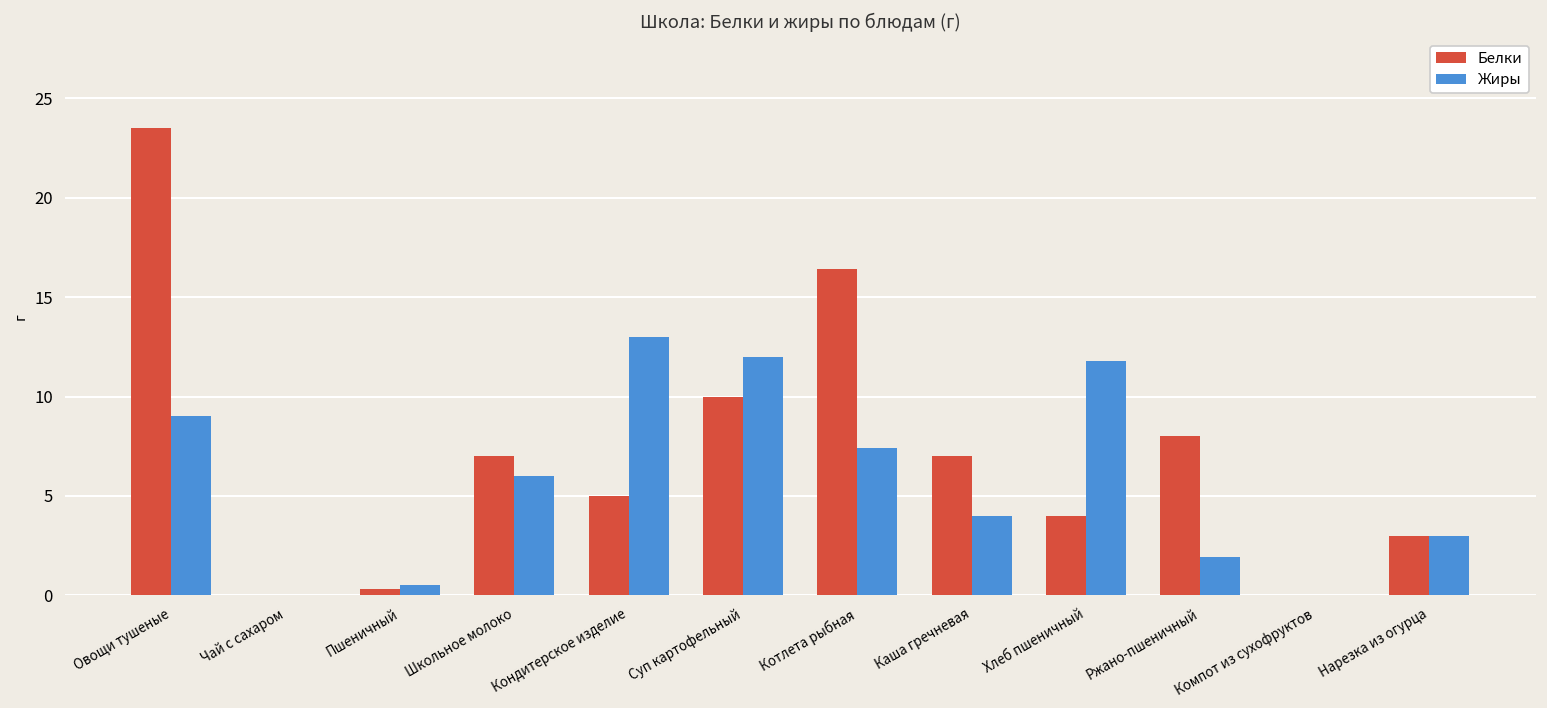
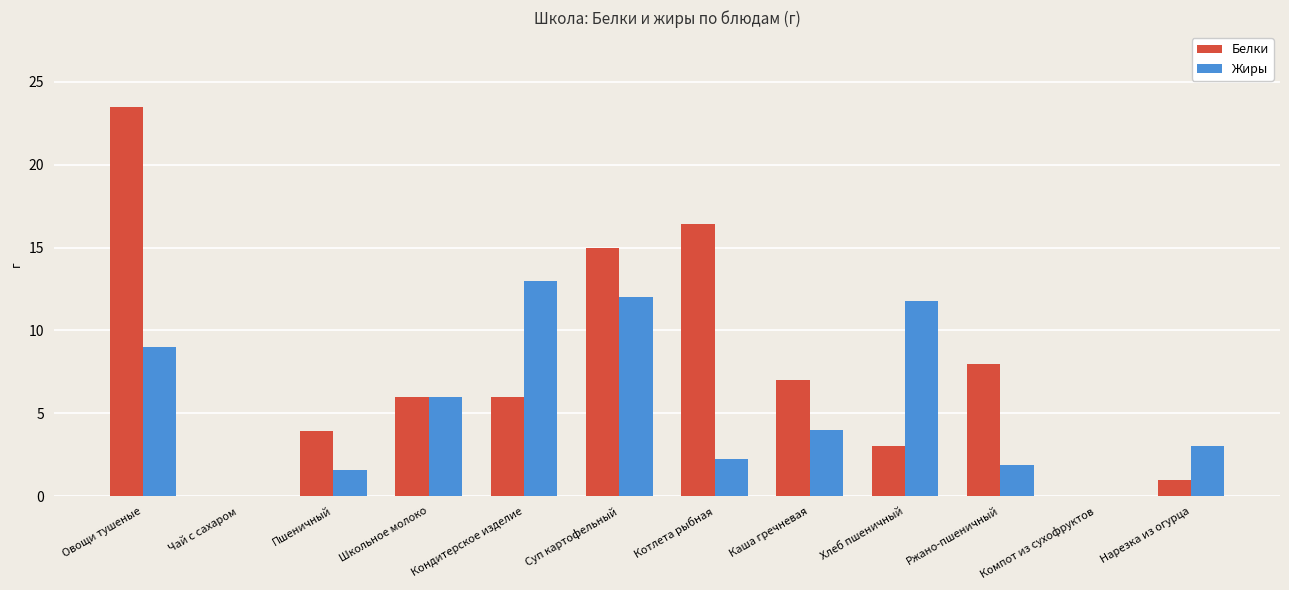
Белки, Пшеничный: 0.3 -> 4.0
Жиры, Пшеничный: 0.5 -> 1.6
Белки, Школьное молоко: 7 -> 6
Белки, Кондитерское изделие: 5 -> 6
Белки, Суп картофельный: 10 -> 15
Жиры, Котлета рыбная: 7.4 -> 2.2
Белки, Хлеб пшеничный: 4 -> 3
Белки, Нарезка из огурца: 3 -> 1
